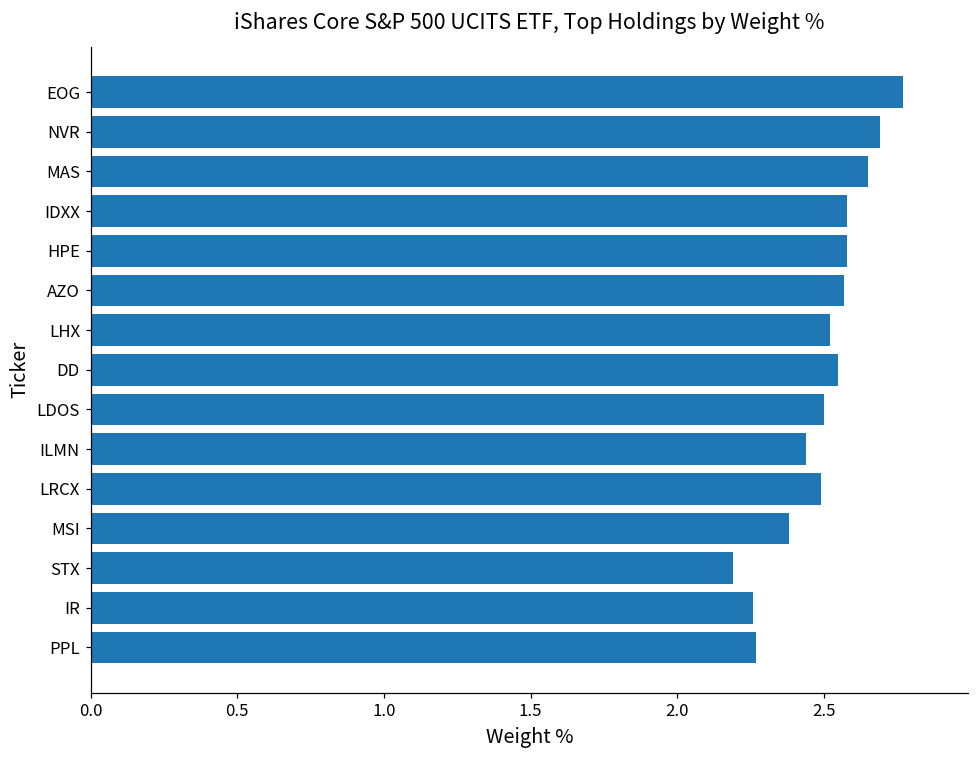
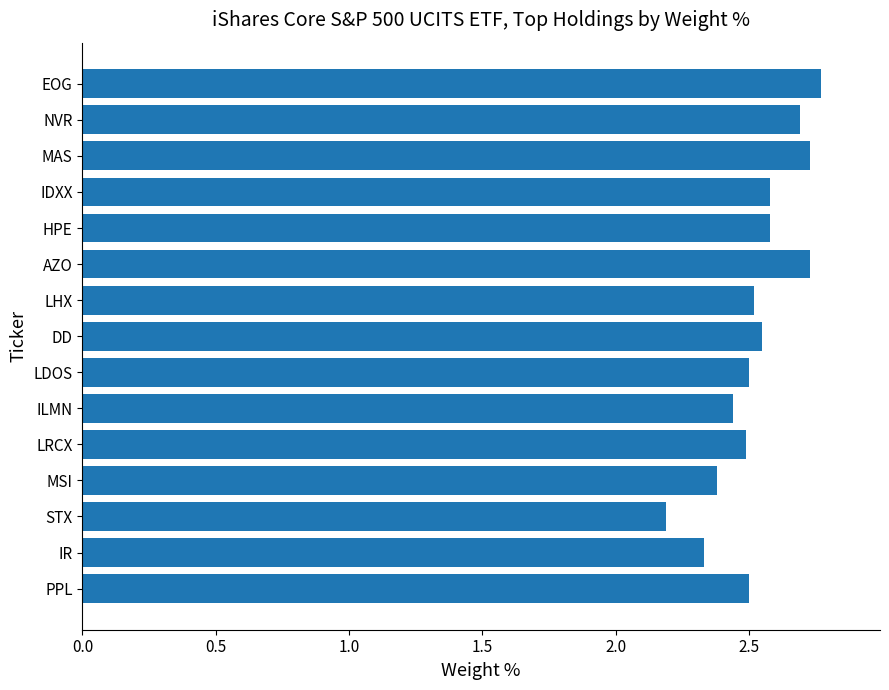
MAS: 2.65 -> 2.73
AZO: 2.57 -> 2.73
IR: 2.26 -> 2.33
PPL: 2.27 -> 2.50
